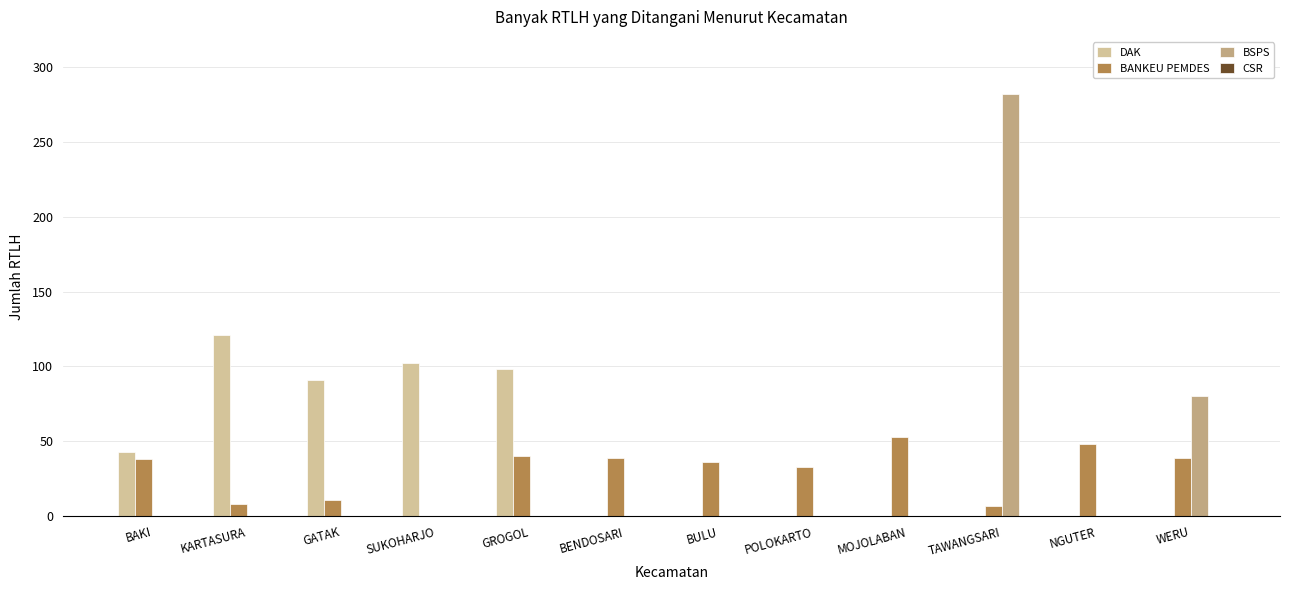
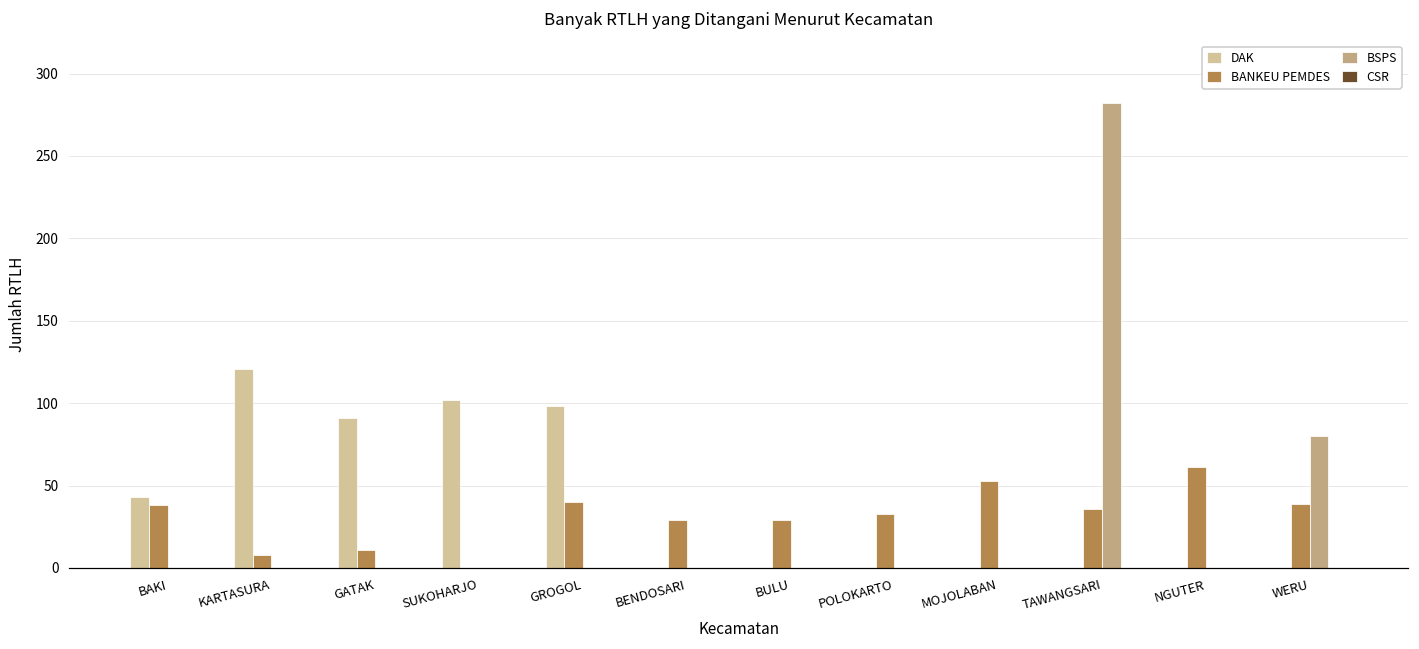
BANKEU PEMDES, BENDOSARI: 39 -> 29
BANKEU PEMDES, BULU: 36 -> 29
BANKEU PEMDES, TAWANGSARI: 7 -> 36
BANKEU PEMDES, NGUTER: 48 -> 61
